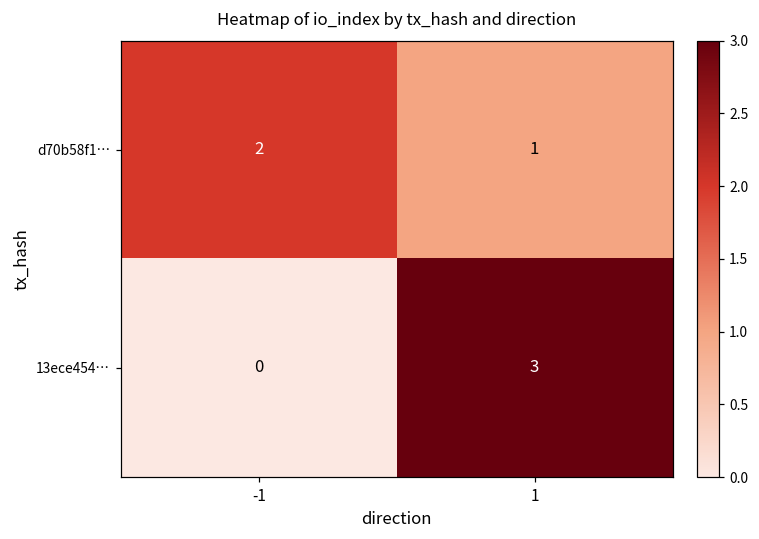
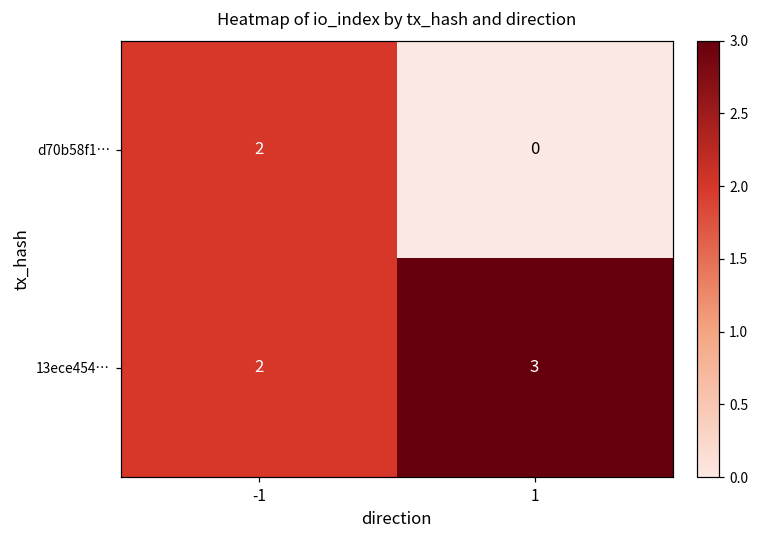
d70b58f1…, 1: 1 -> 0
13ece454…, -1: 0 -> 2
